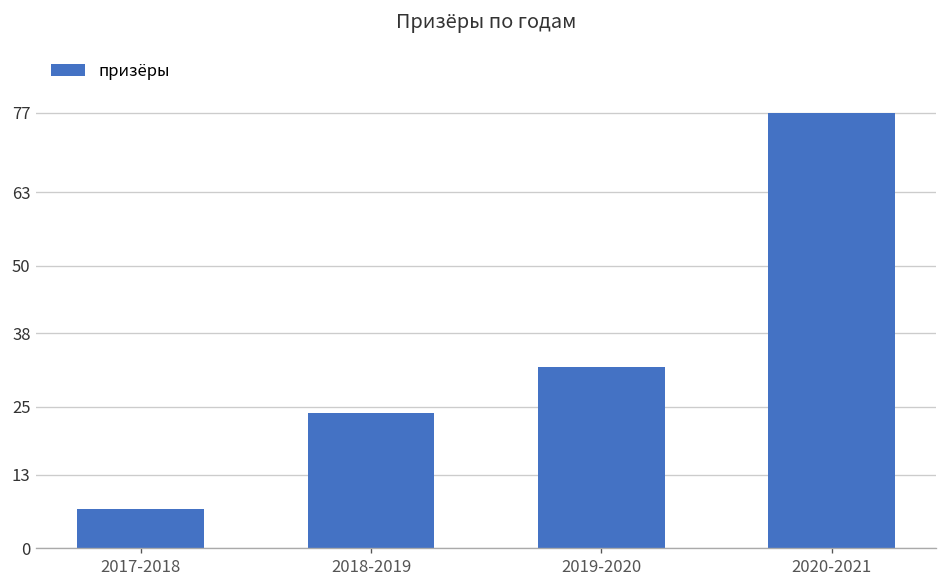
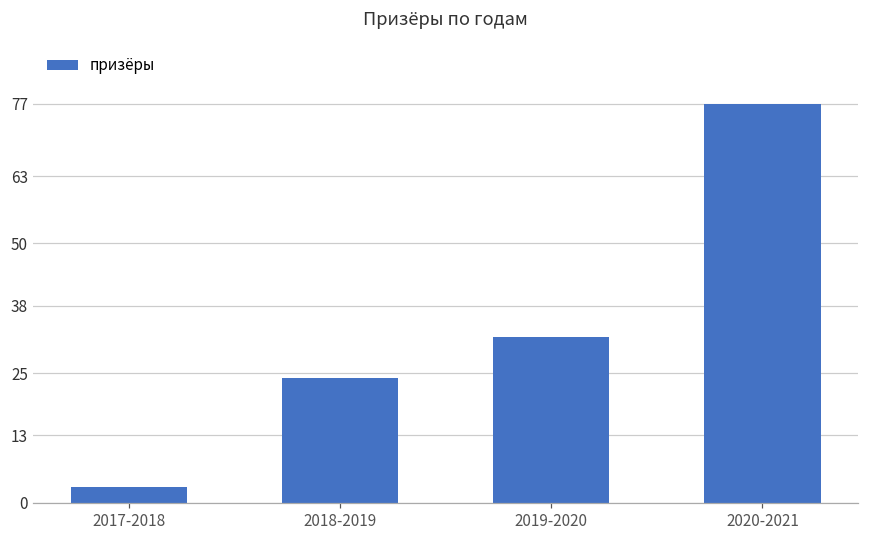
2017-2018: 7 -> 3
